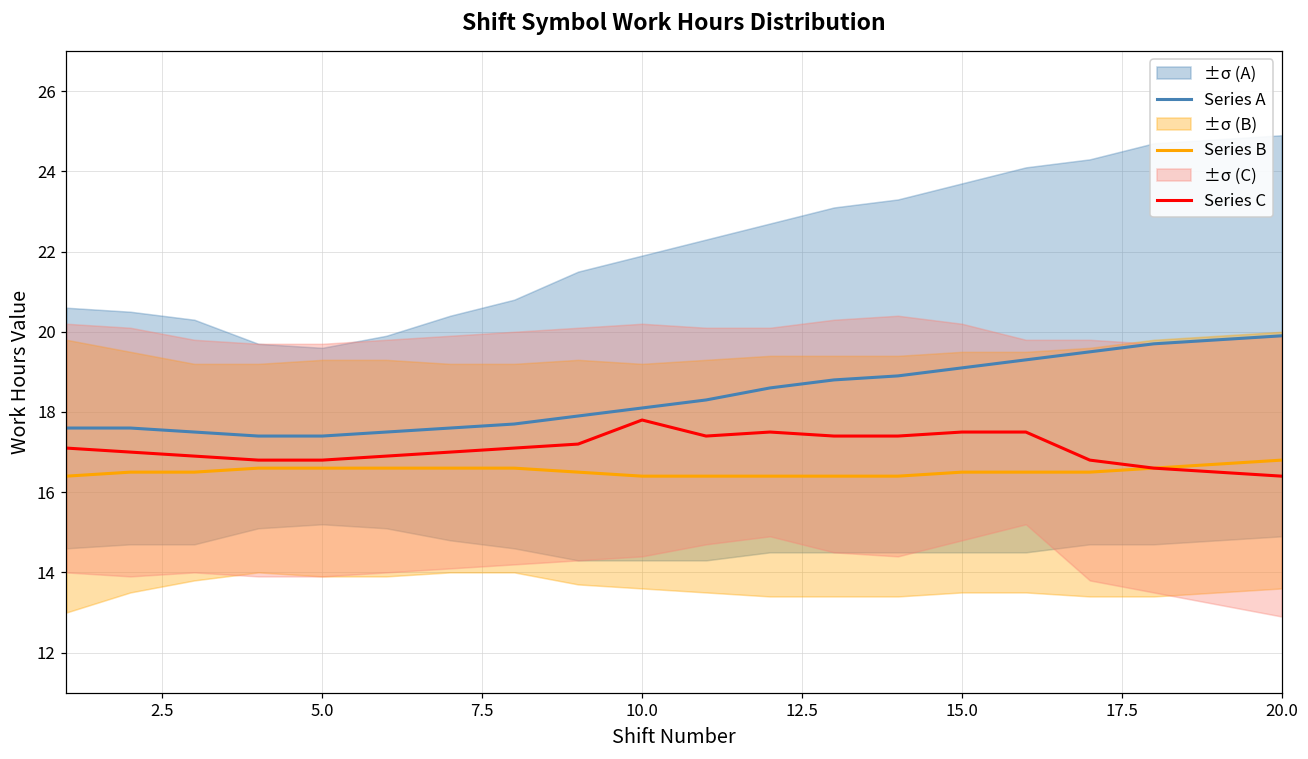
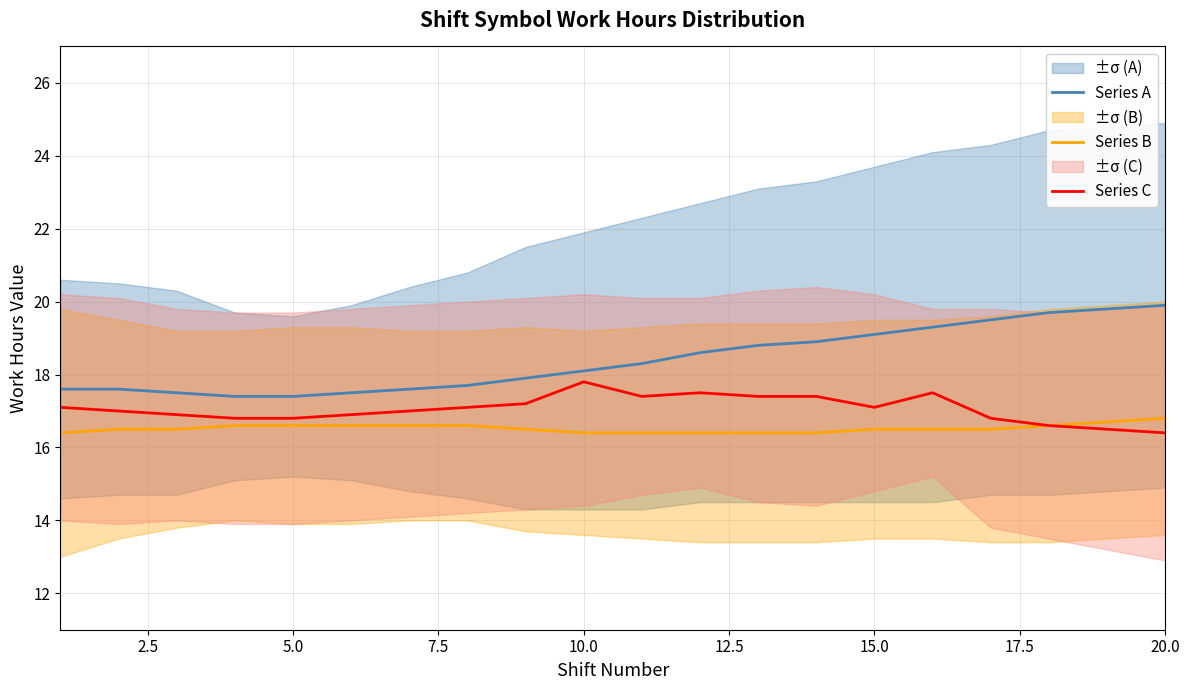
Series C, 15.0: 17.5 -> 17.1
